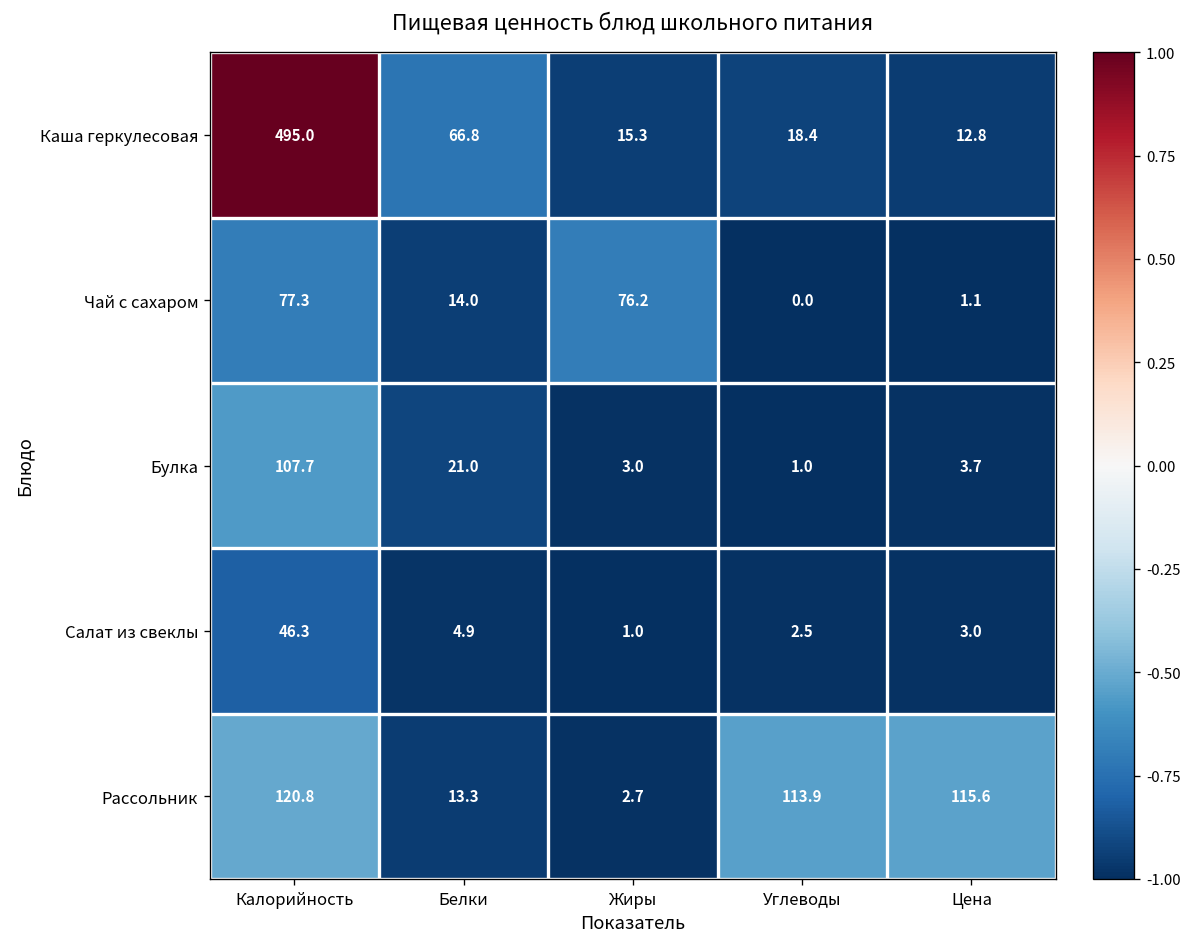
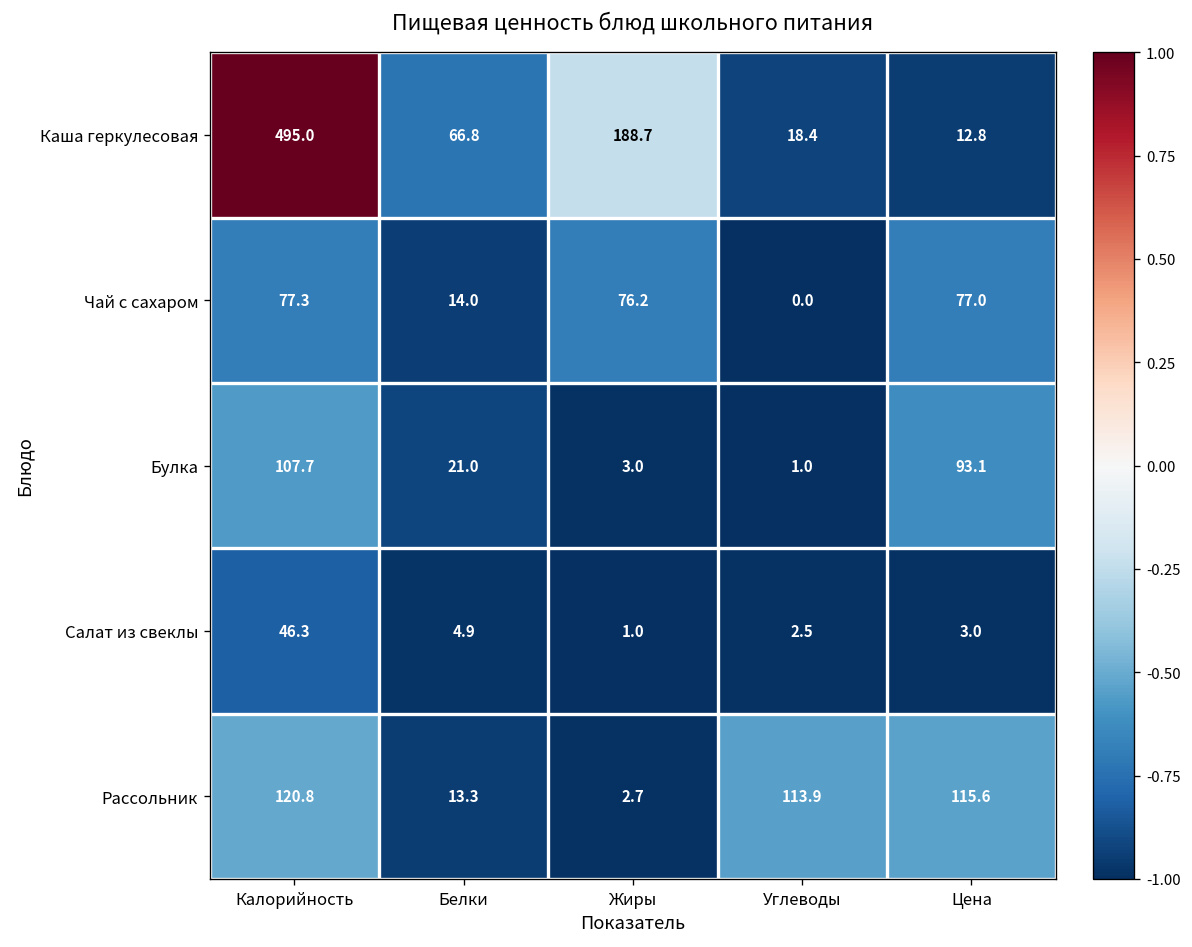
Каша геркулесовая, Жиры: 15.3 -> 188.7
Чай с сахаром, Цена: 1.1 -> 77.0
Булка, Цена: 3.7 -> 93.1
